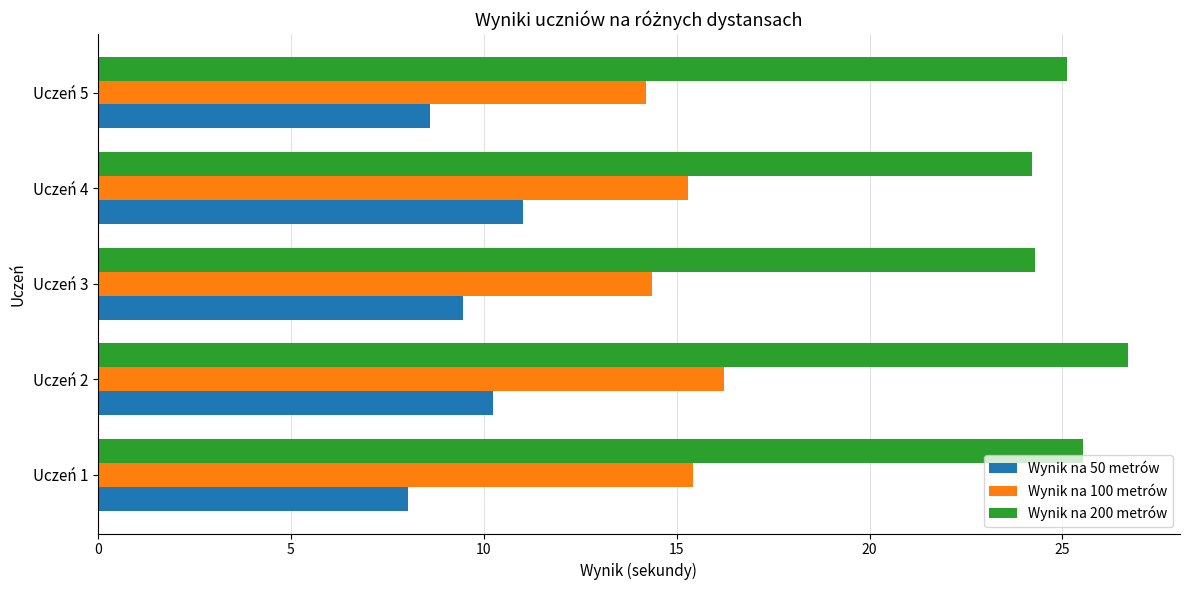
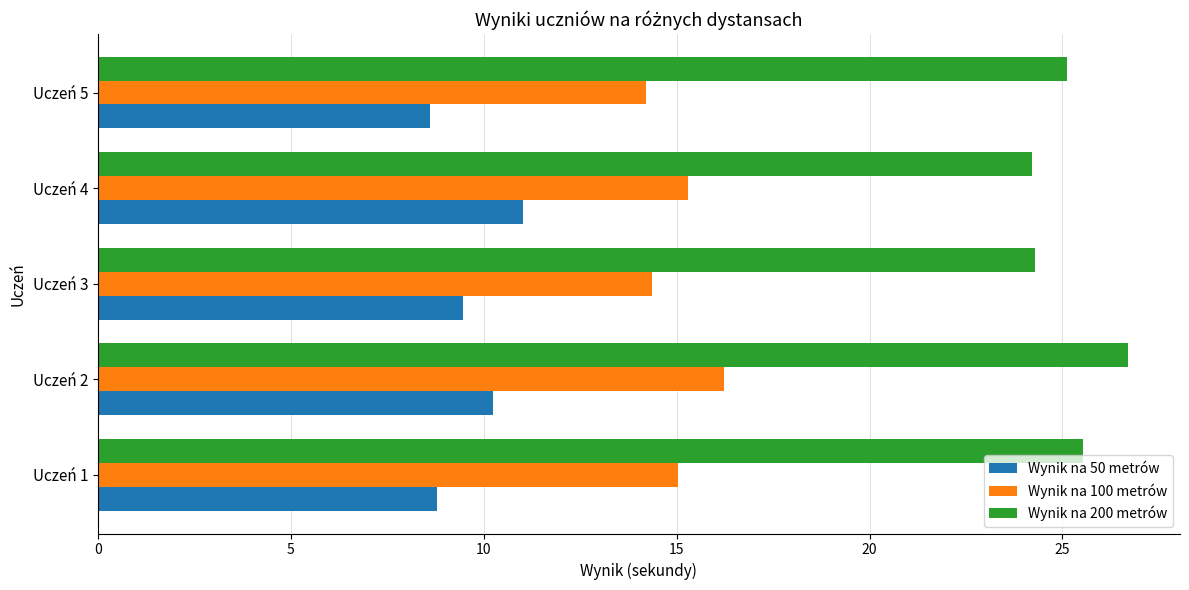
Wynik na 100 metrów, Uczeń 1: 15.4 -> 15.0
Wynik na 50 metrów, Uczeń 1: 8.1 -> 8.8
